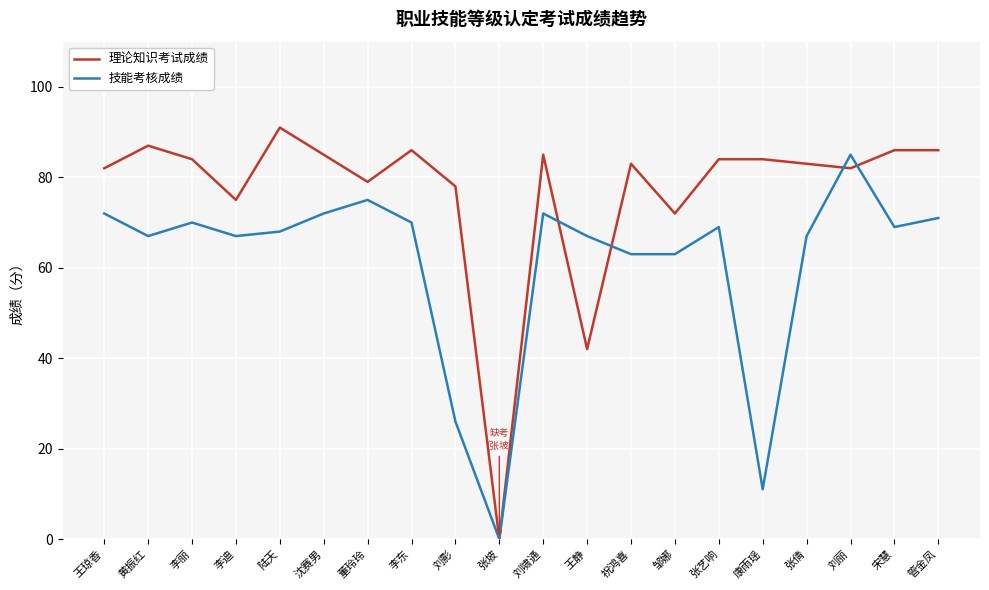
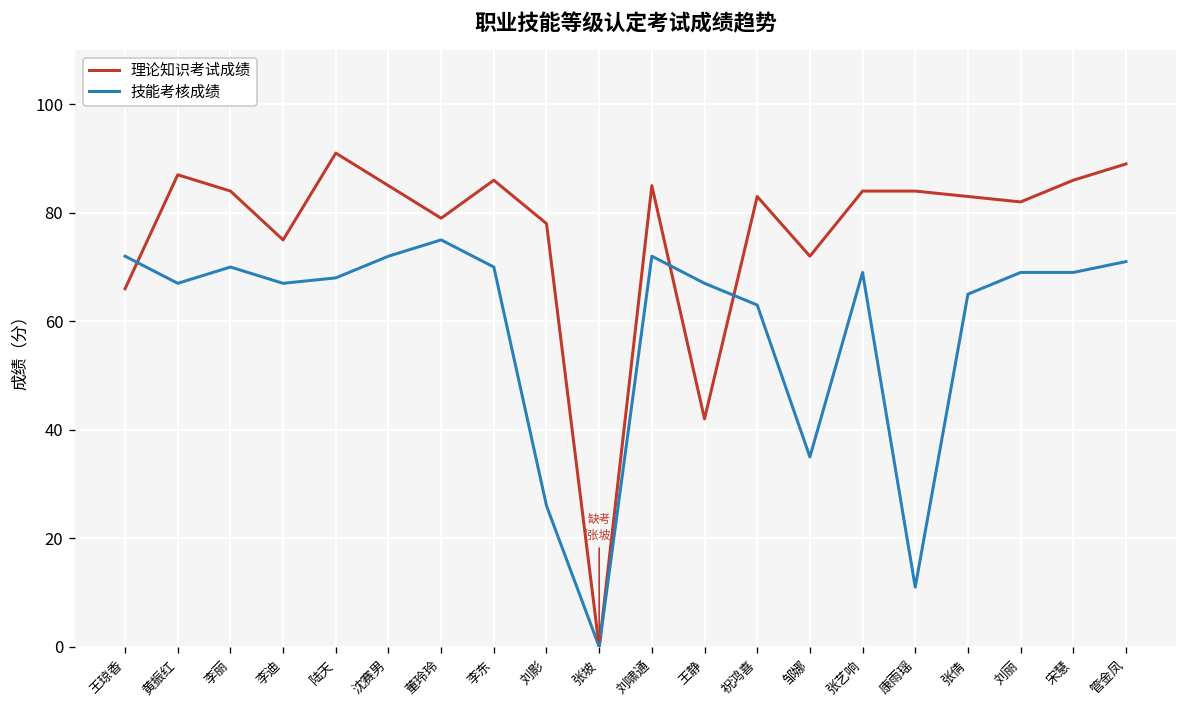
理论知识考试成绩, 王琼香: 82 -> 66
技能考核成绩, 邹娜: 63 -> 35
技能考核成绩, 张倩: 67 -> 65
技能考核成绩, 刘丽: 85 -> 69
理论知识考试成绩, 管金凤: 86 -> 89
